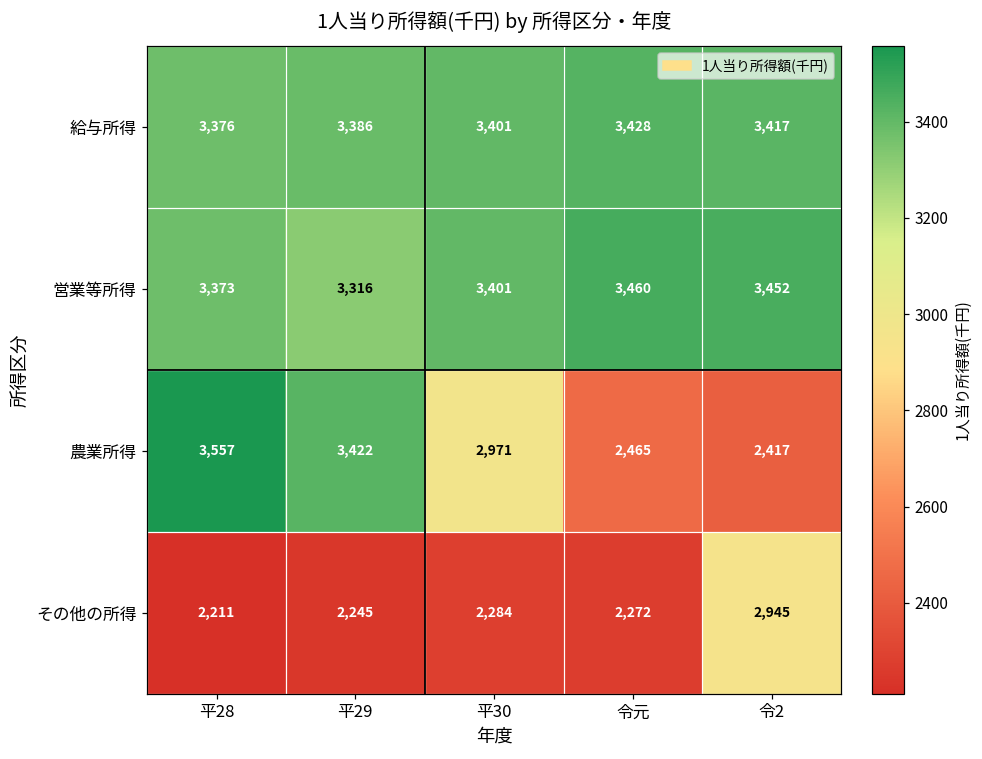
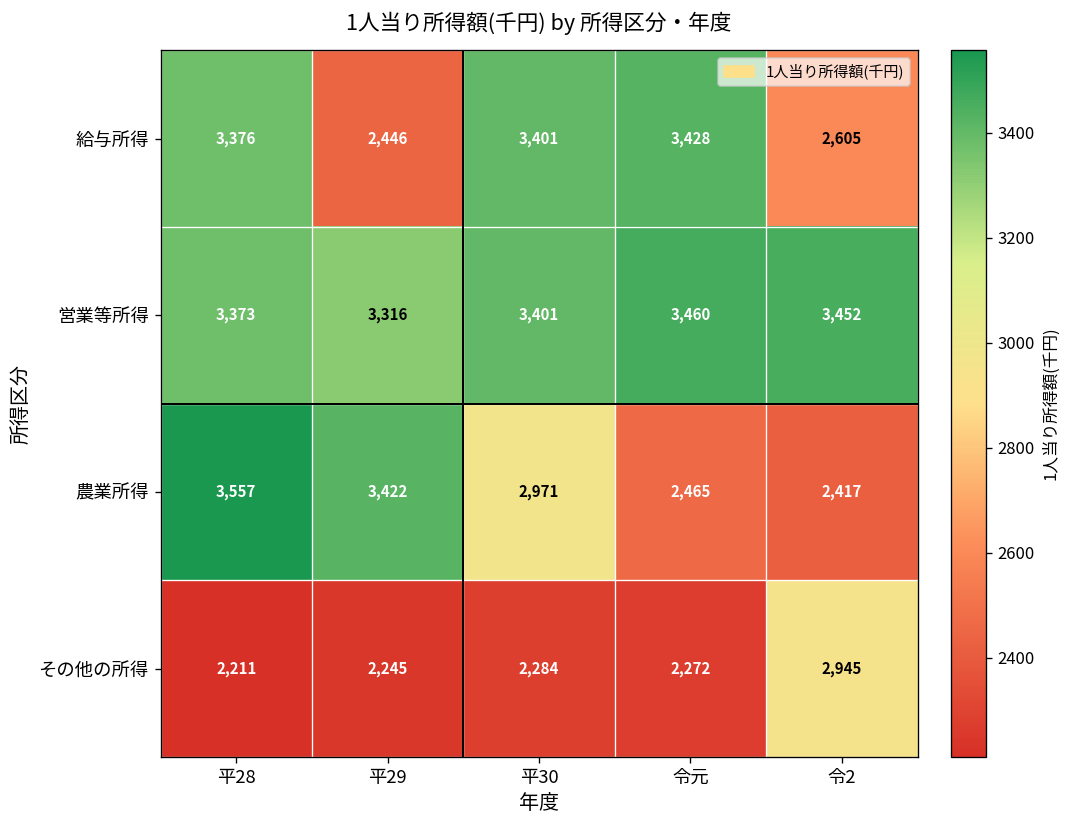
給与所得, 平29: 3,386 -> 2,446
給与所得, 令2: 3,417 -> 2,605
